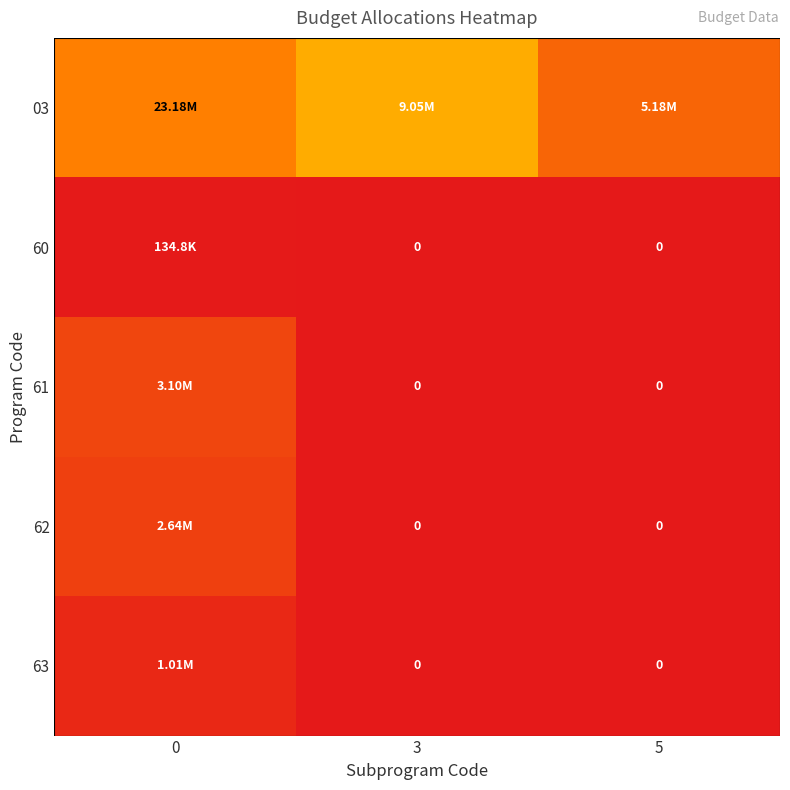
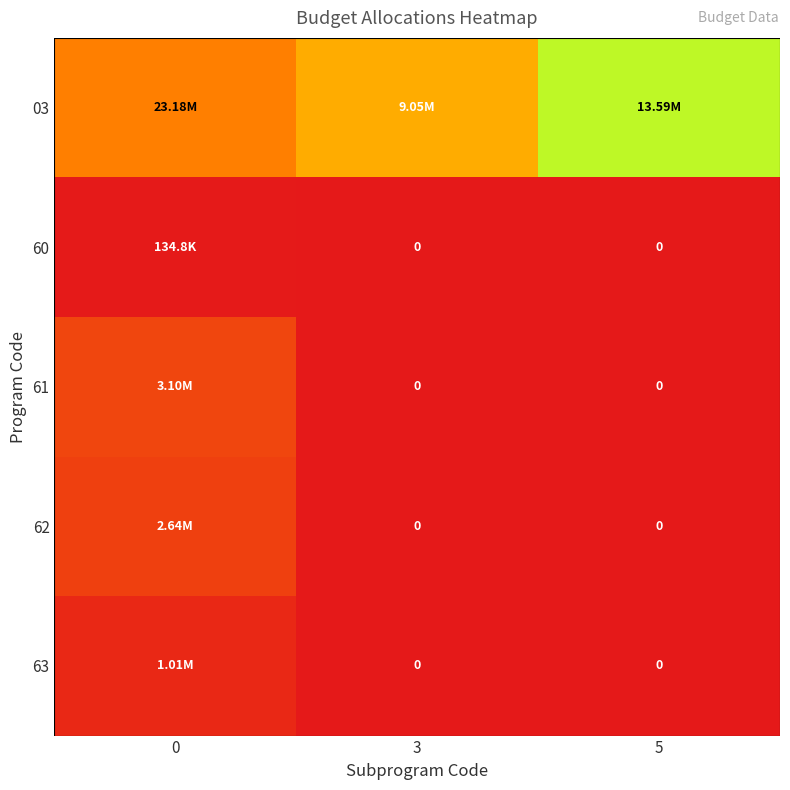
03, 5: 5.18M -> 13.59M
